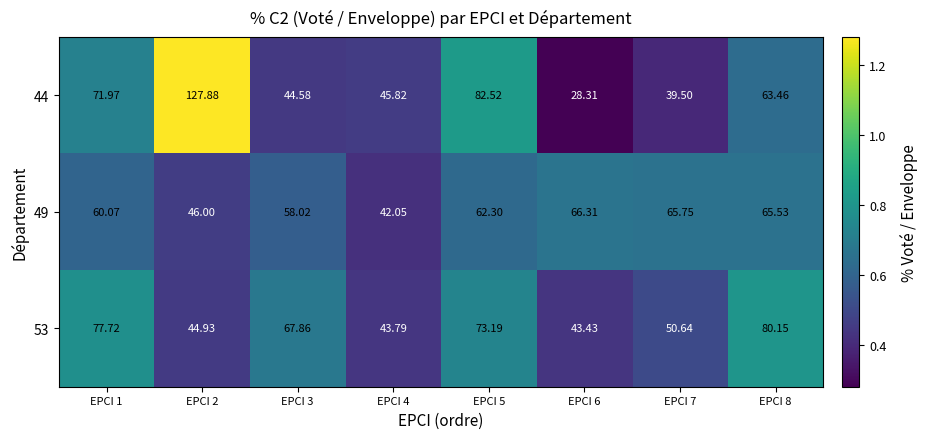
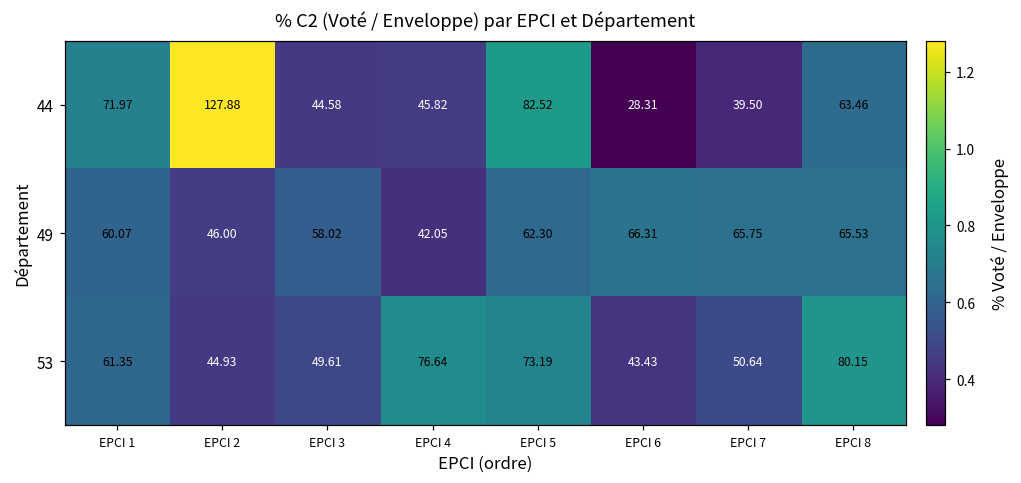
53, EPCI 1: 77.72 -> 61.35
53, EPCI 3: 67.86 -> 49.61
53, EPCI 4: 43.79 -> 76.64
